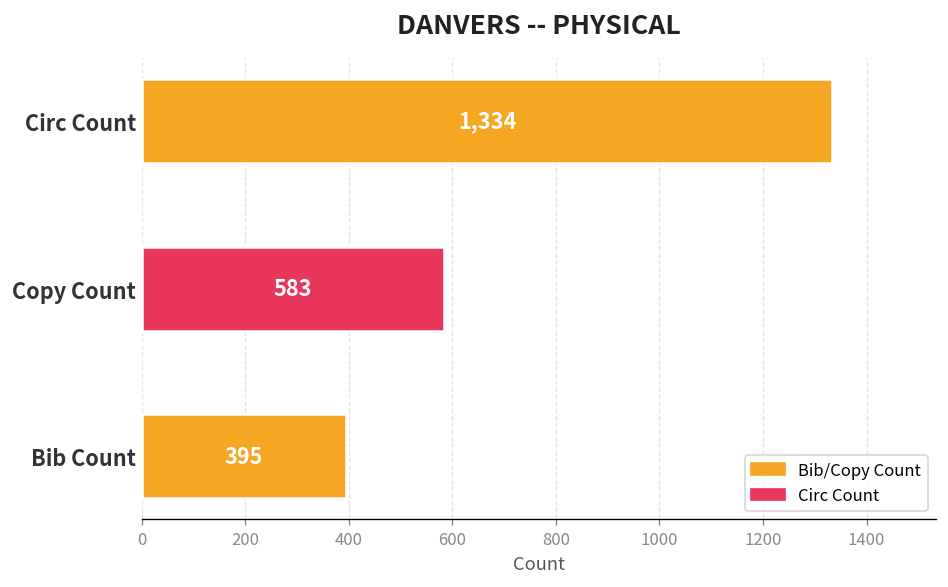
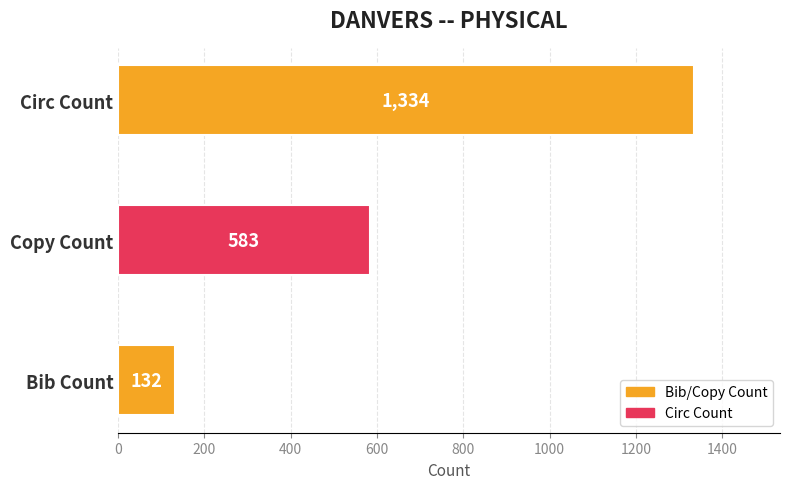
Bib Count: 395 -> 132
